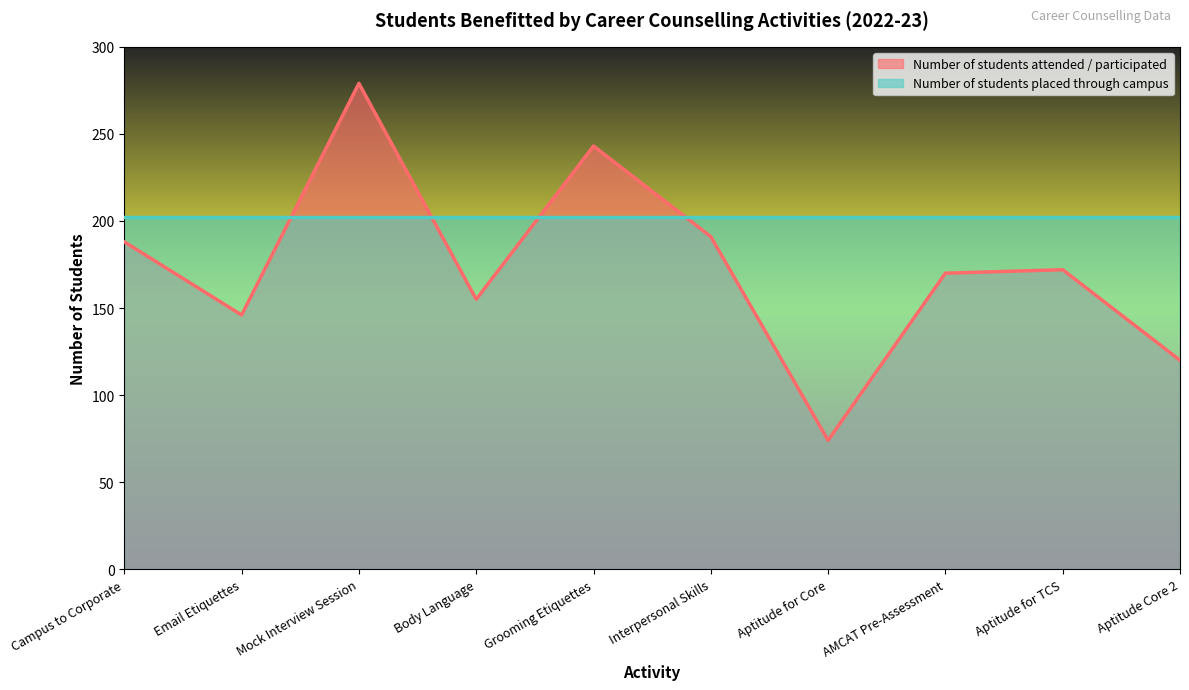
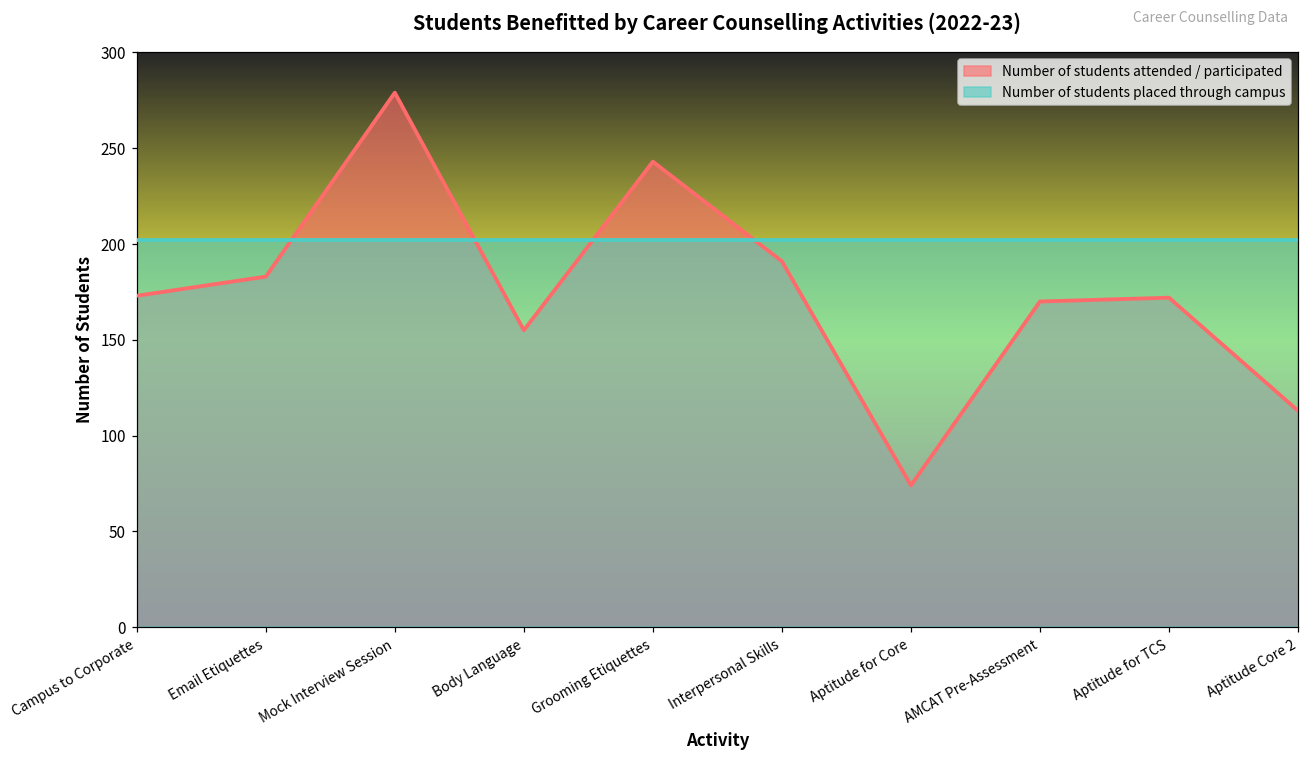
Number of students attended / participated, Campus to Corporate: 188 -> 173
Number of students attended / participated, Email Etiquettes: 146 -> 183
Number of students attended / participated, Aptitude Core 2: 120 -> 113
